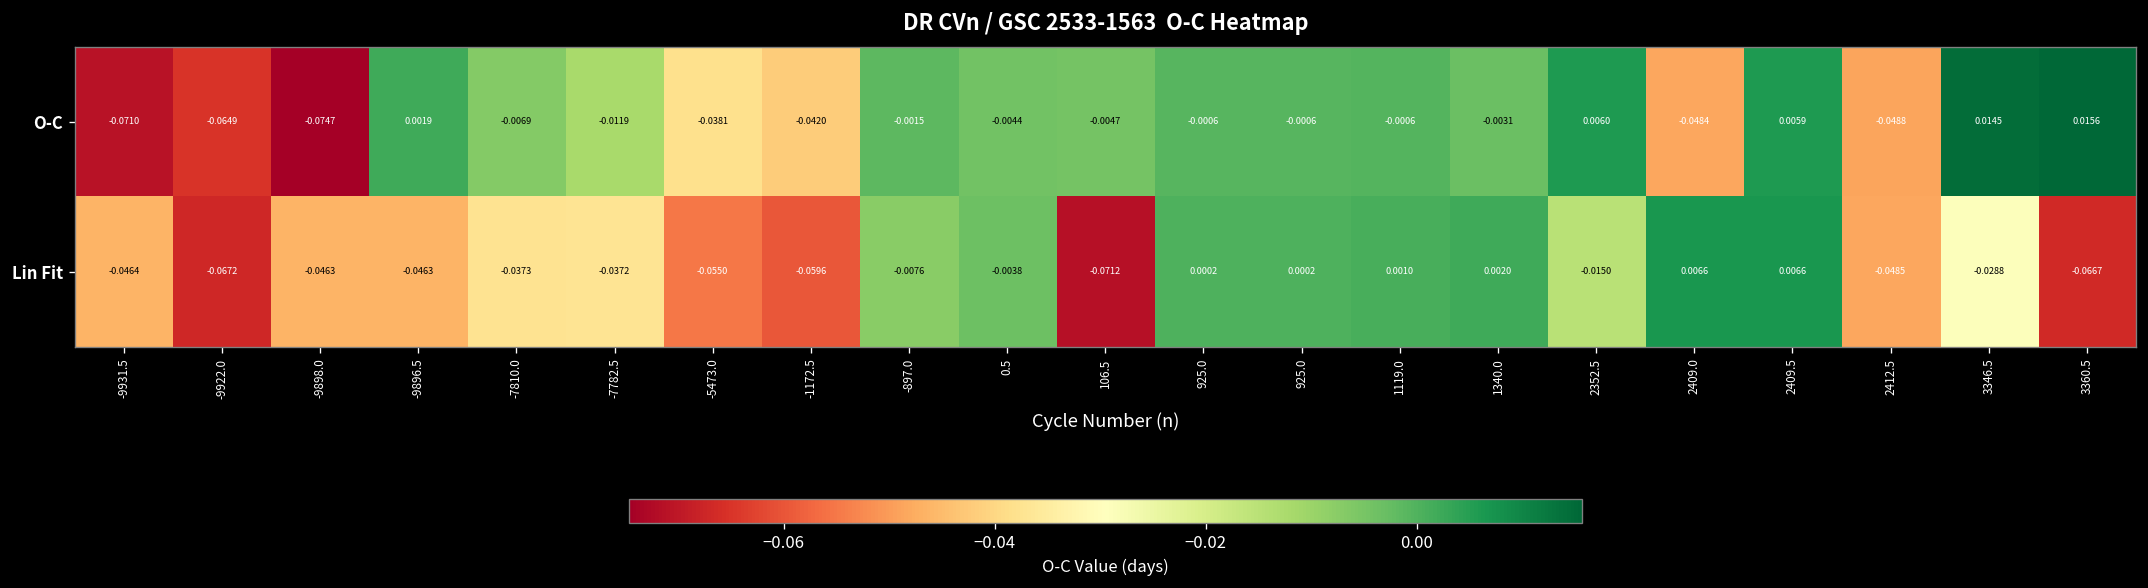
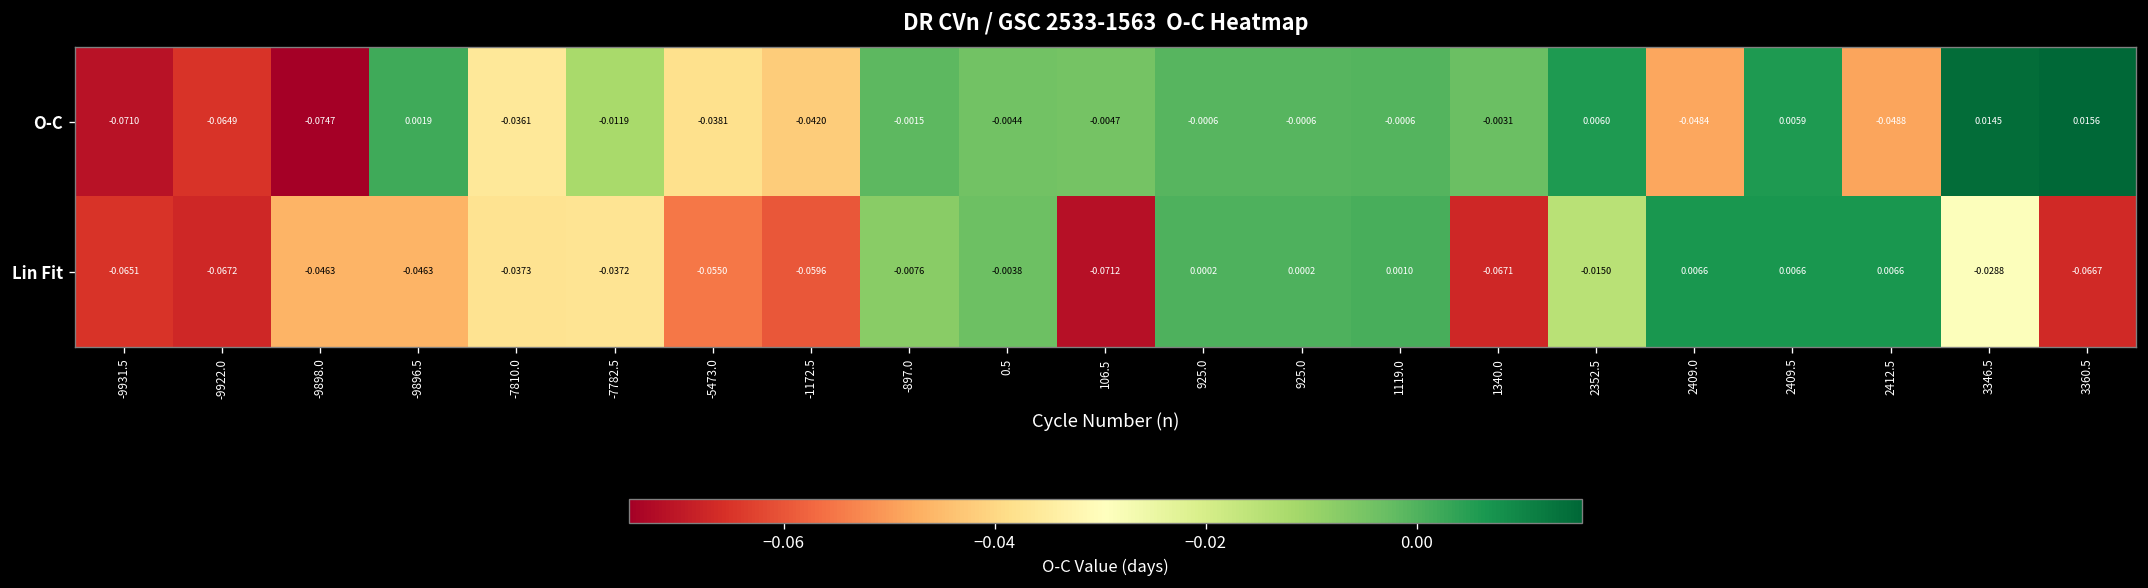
O-C, -7810.0: -0.0069 -> -0.0361
Lin Fit, -9931.5: -0.0464 -> -0.0651
Lin Fit, 1340.0: 0.0020 -> -0.0671
Lin Fit, 2412.5: -0.0485 -> 0.0066
